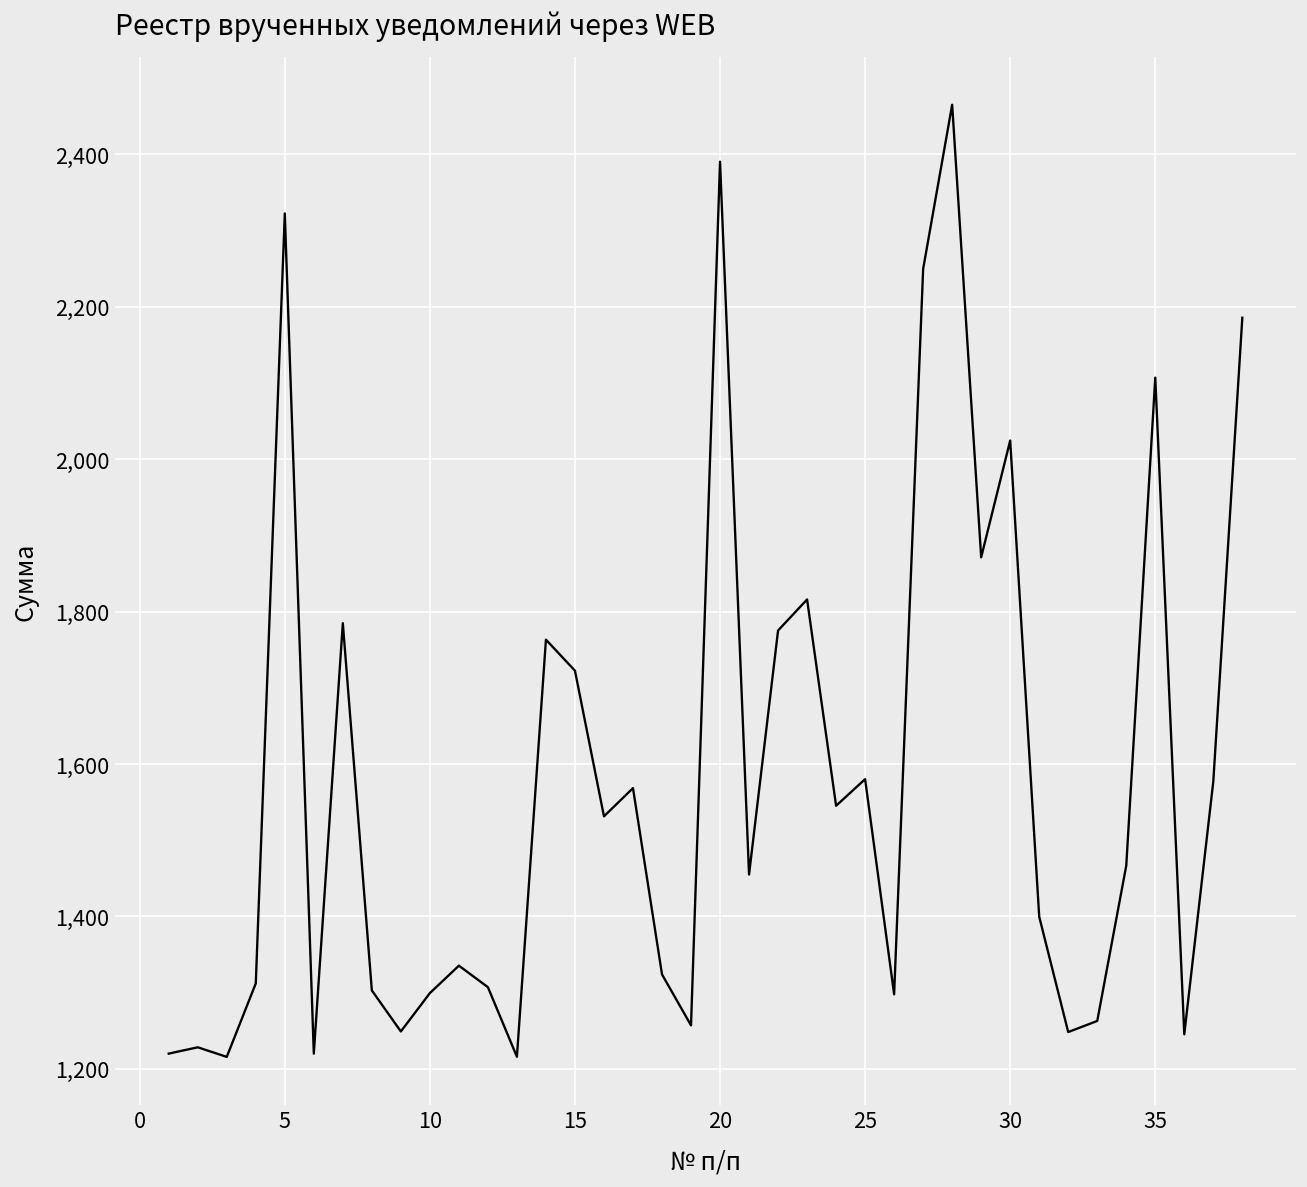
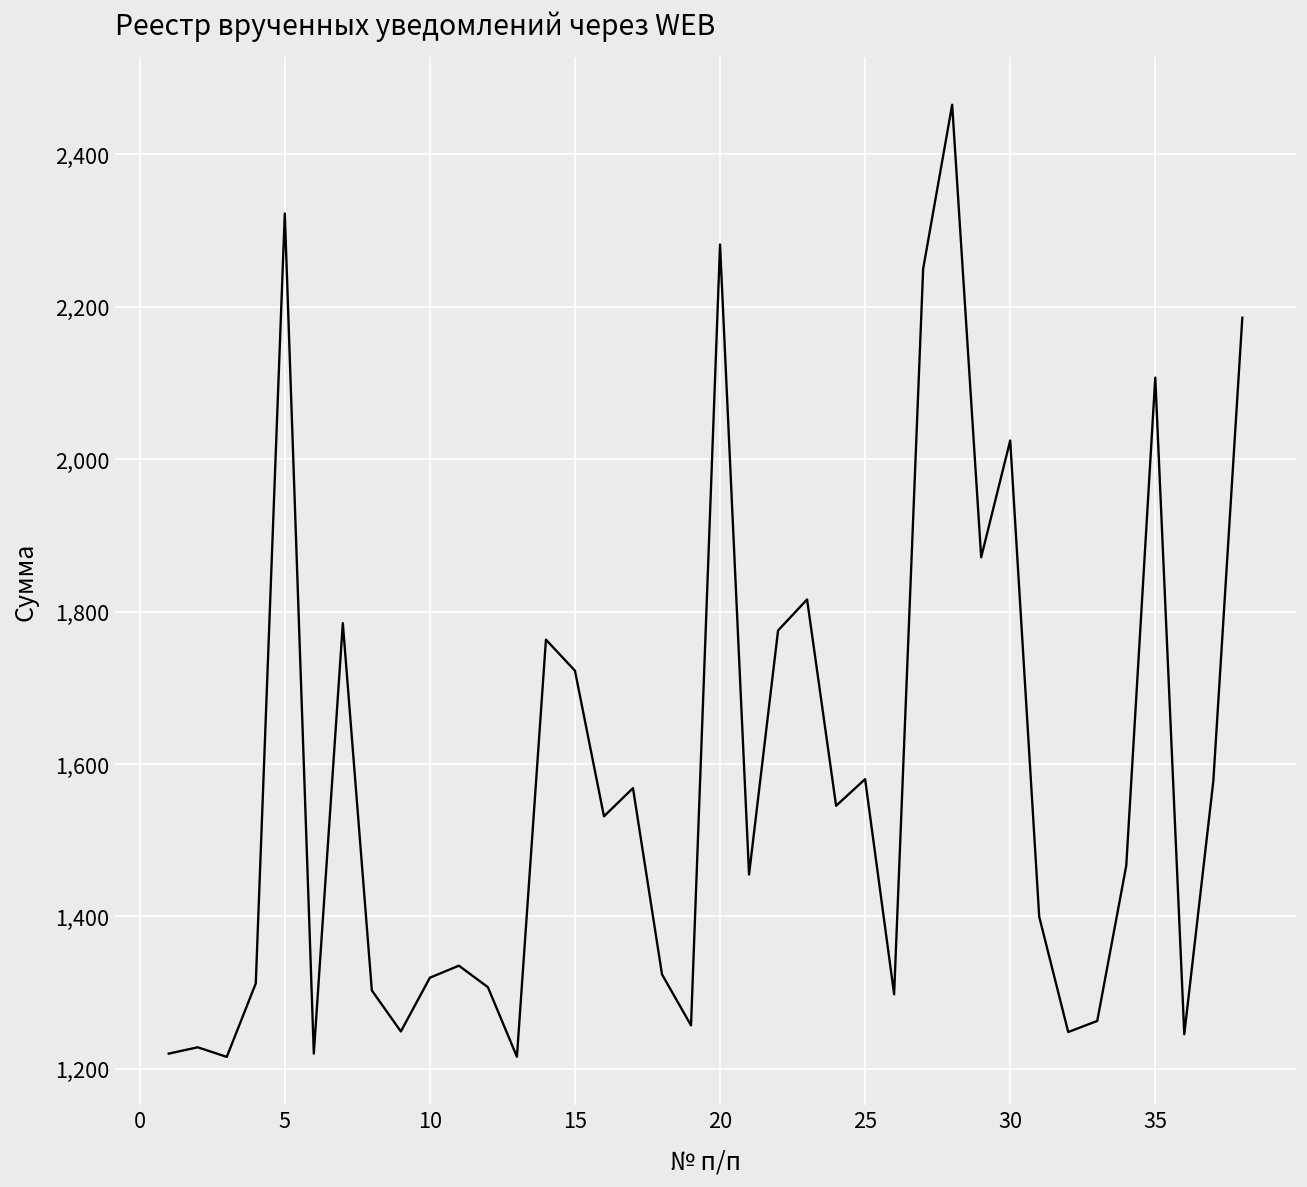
10: 1,300 -> 1,320
20: 2,390 -> 2,280
